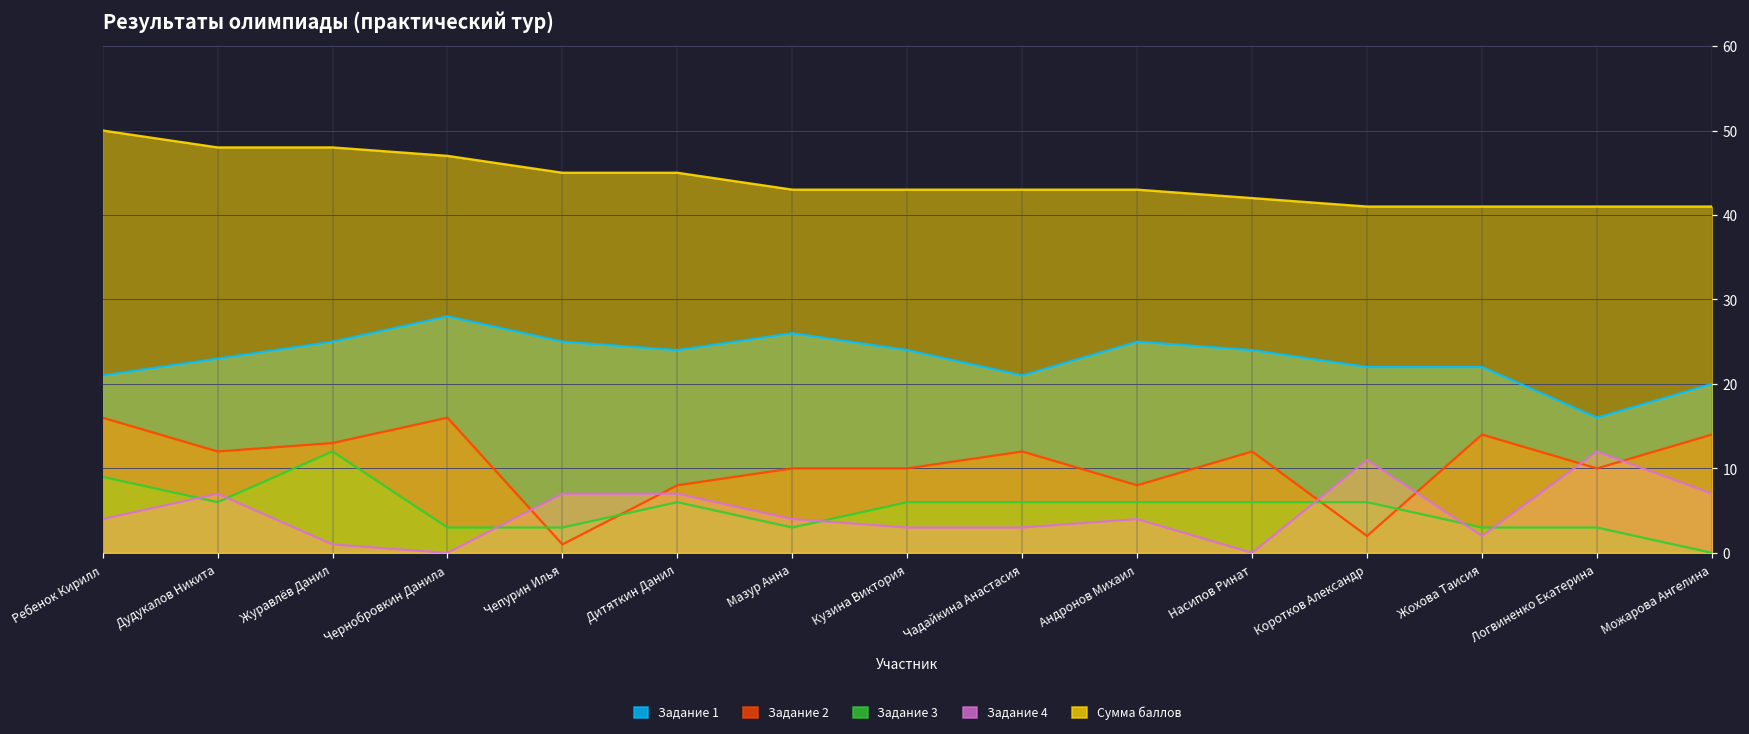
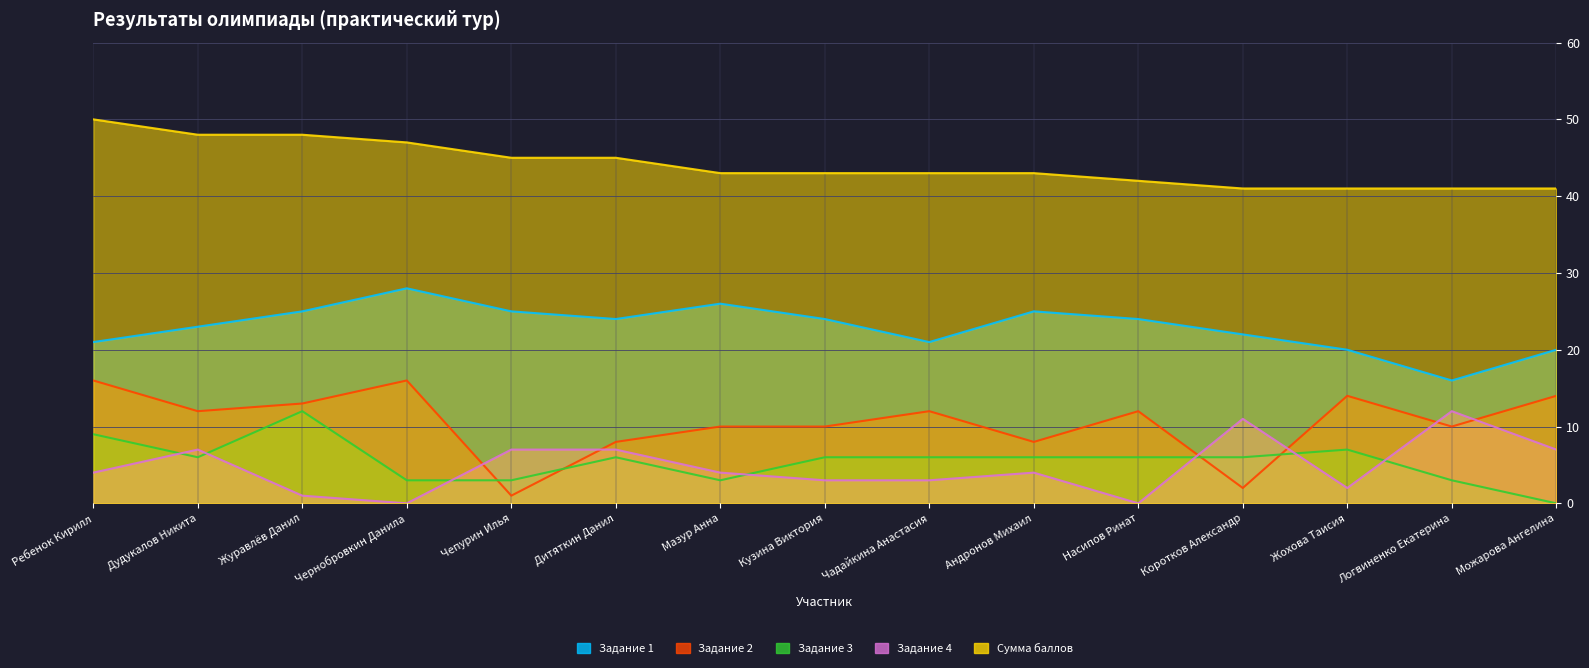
Задание 1, Жохова Таисия: 22 -> 20
Задание 3, Жохова Таисия: 3 -> 7
